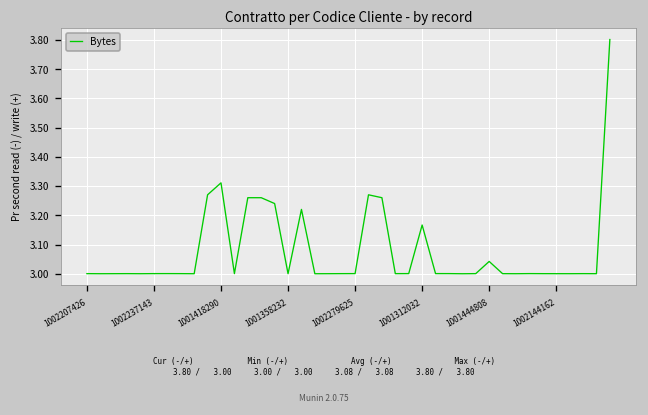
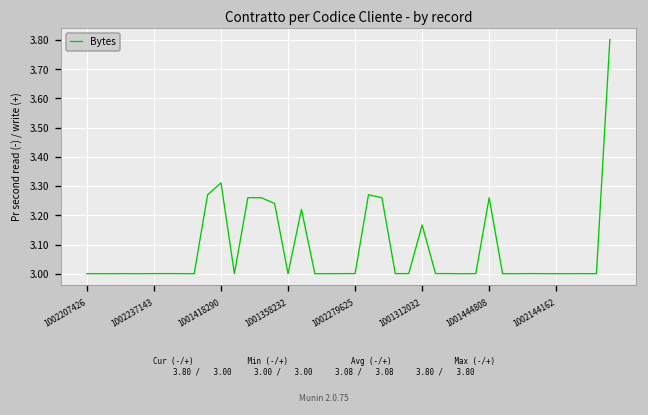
1001444808: 3.04 -> 3.26
